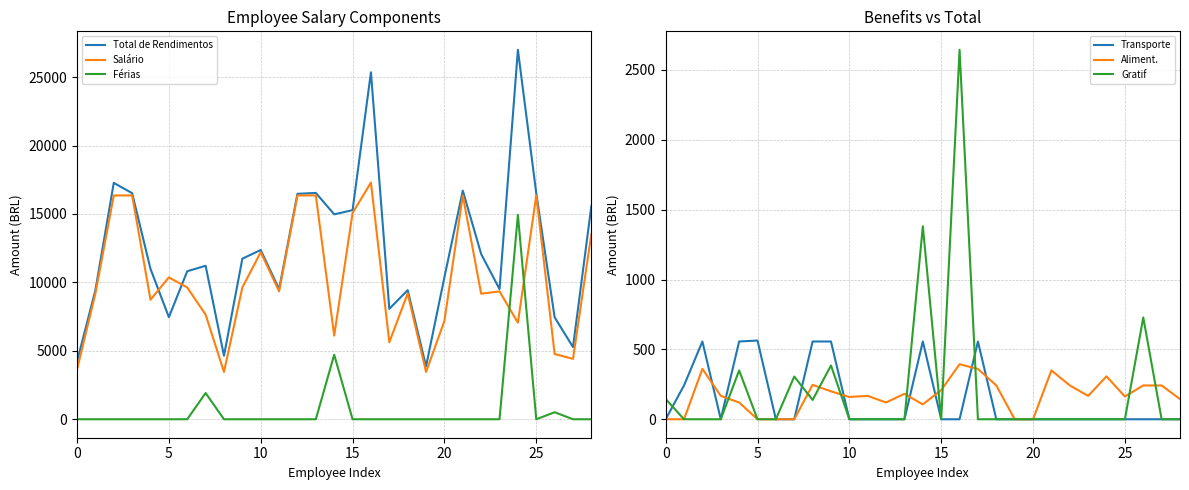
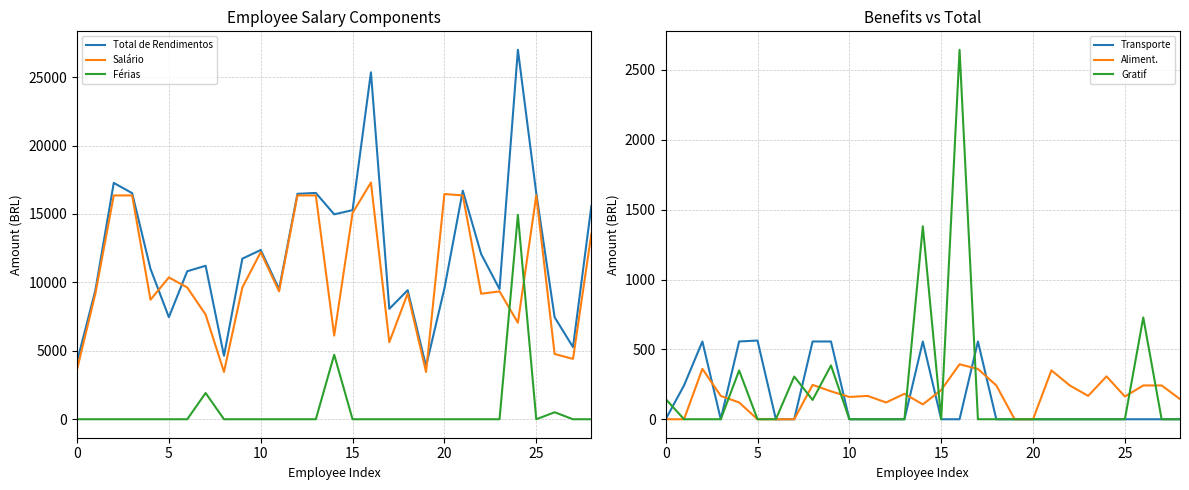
Employee Salary Components, Total de Rendimentos, 20: 10400 -> 9600
Employee Salary Components, Salário, 20: 7200 -> 16500
